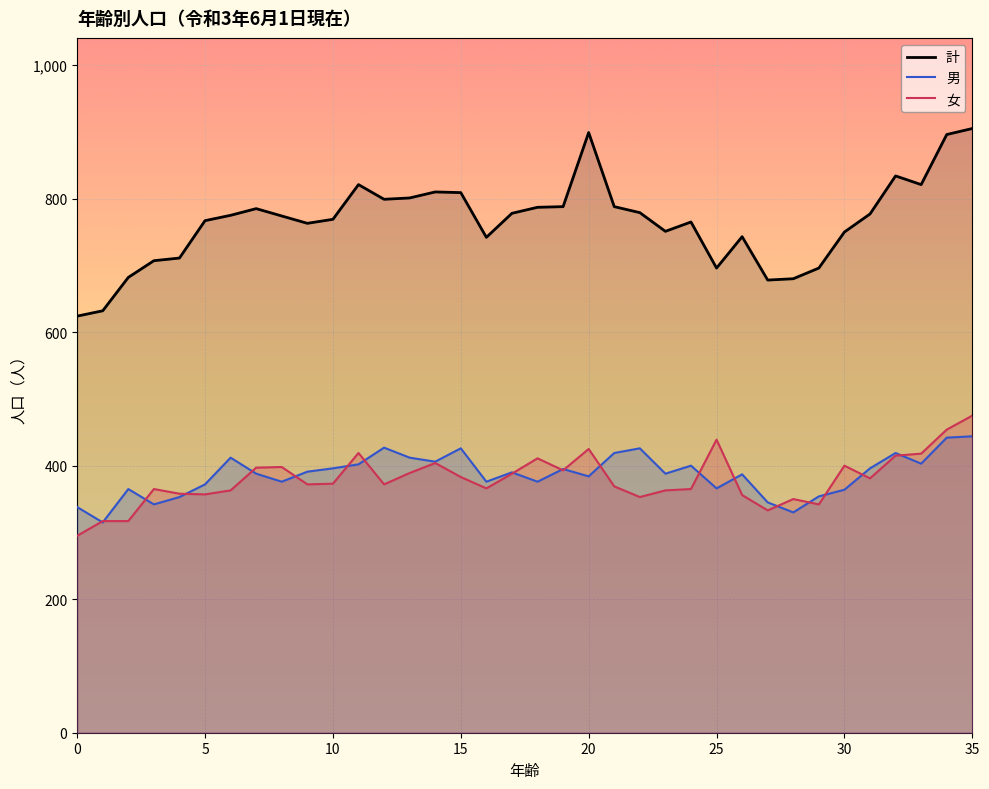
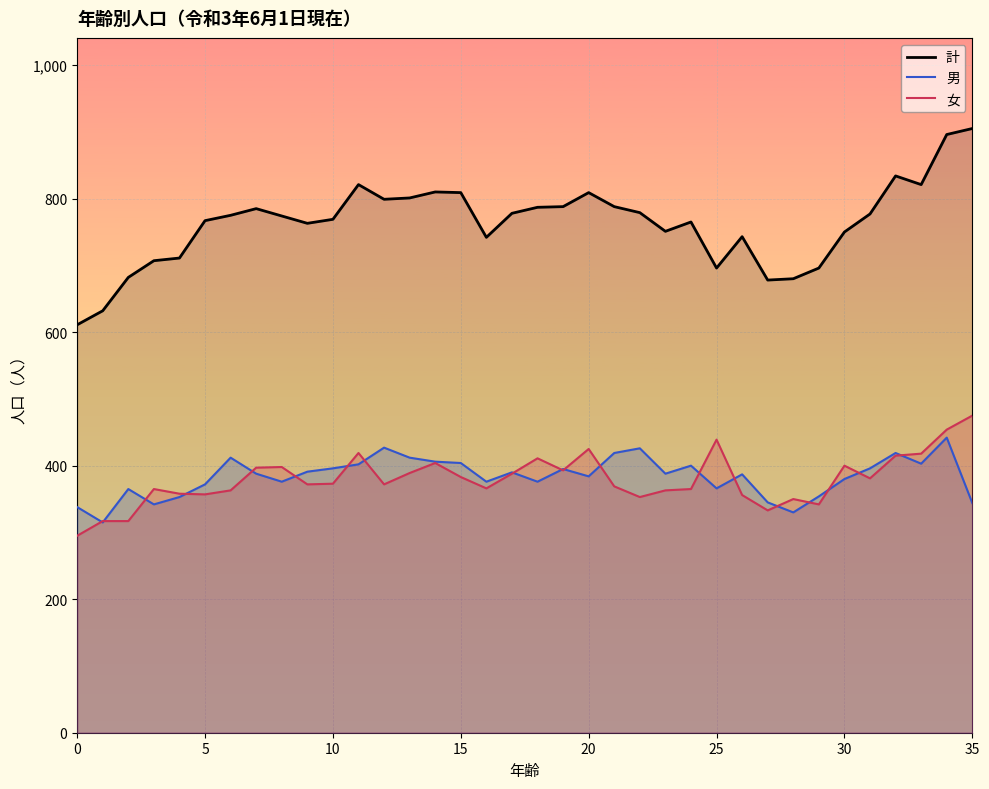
計, 0: 620 -> 610
男, 15: 430 -> 400
計, 20: 900 -> 810
男, 30: 360 -> 380
男, 35: 440 -> 340
